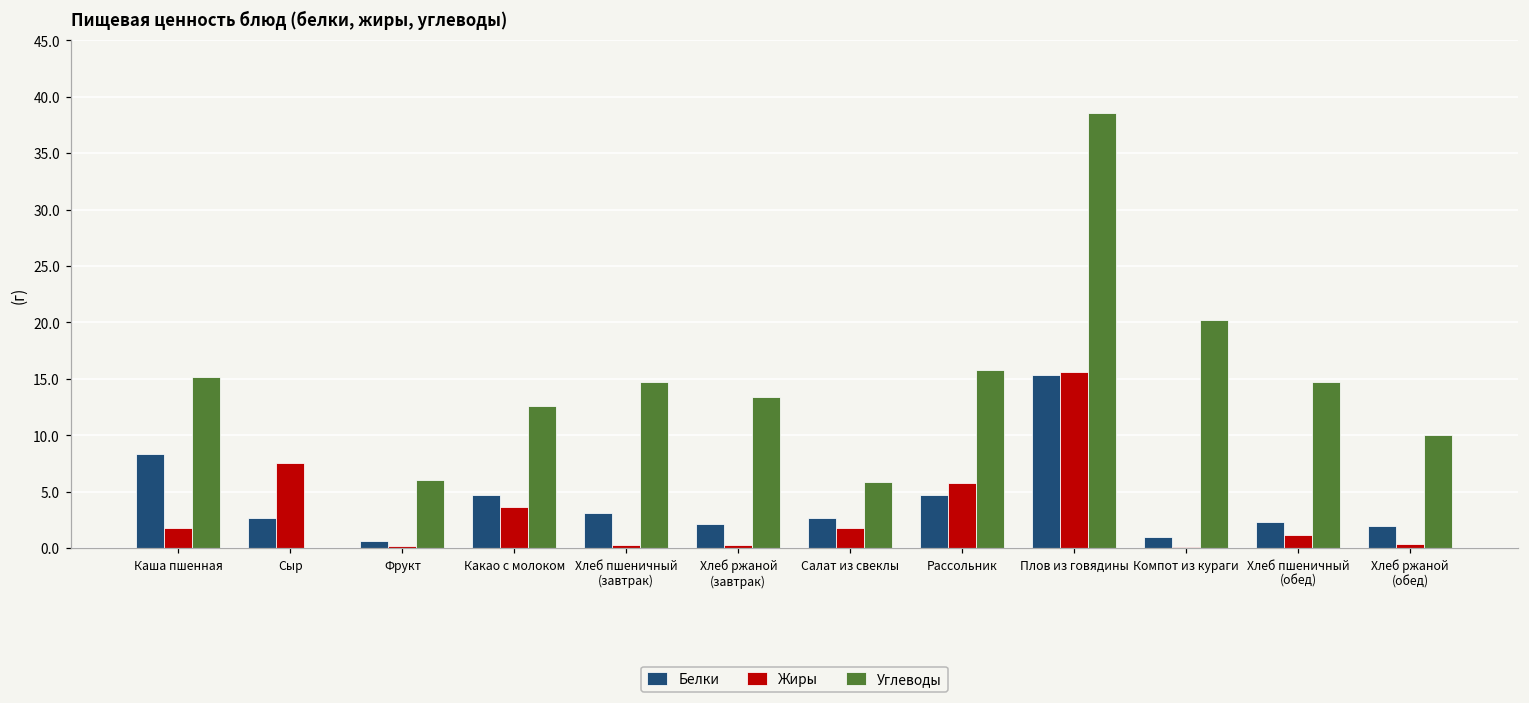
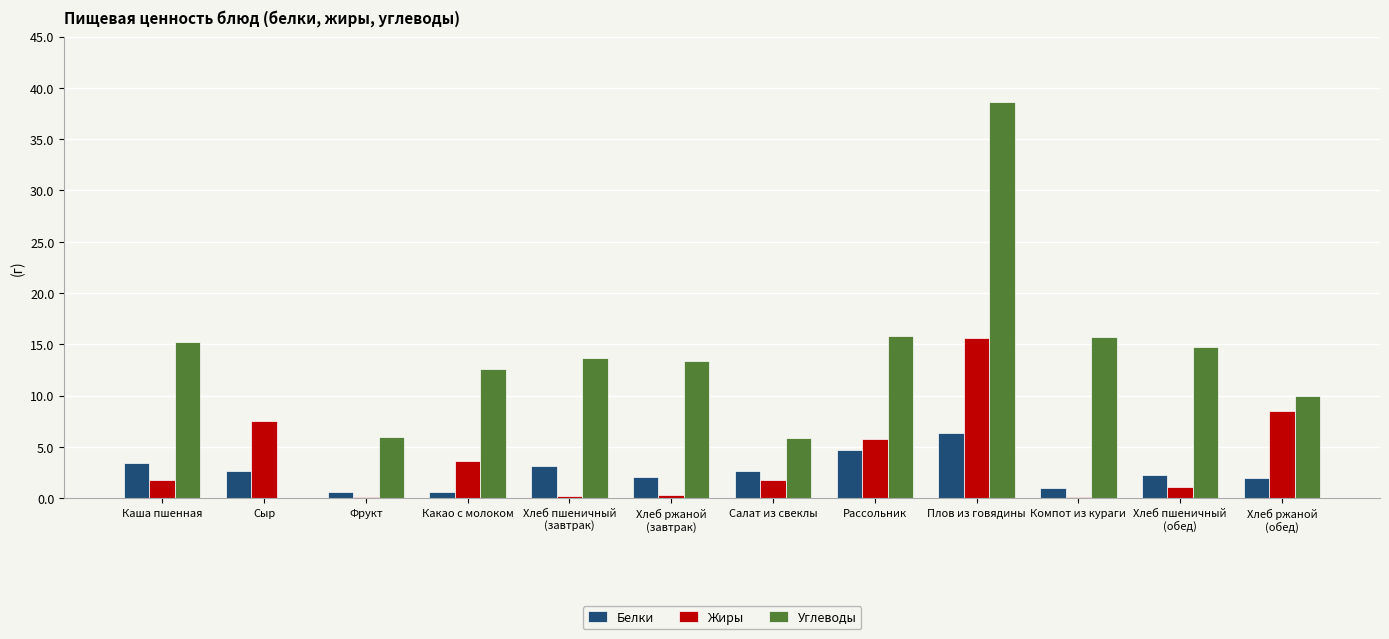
Белки, Каша пшенная: 8.3 -> 3.4
Белки, Какао с молоком: 4.7 -> 0.6
Углеводы, Хлеб пшеничный (завтрак): 14.8 -> 13.7
Белки, Плов из говядины: 15.3 -> 6.4
Углеводы, Компот из кураги: 20.2 -> 15.7
Жиры, Хлеб ржаной (обед): 0.4 -> 8.5
